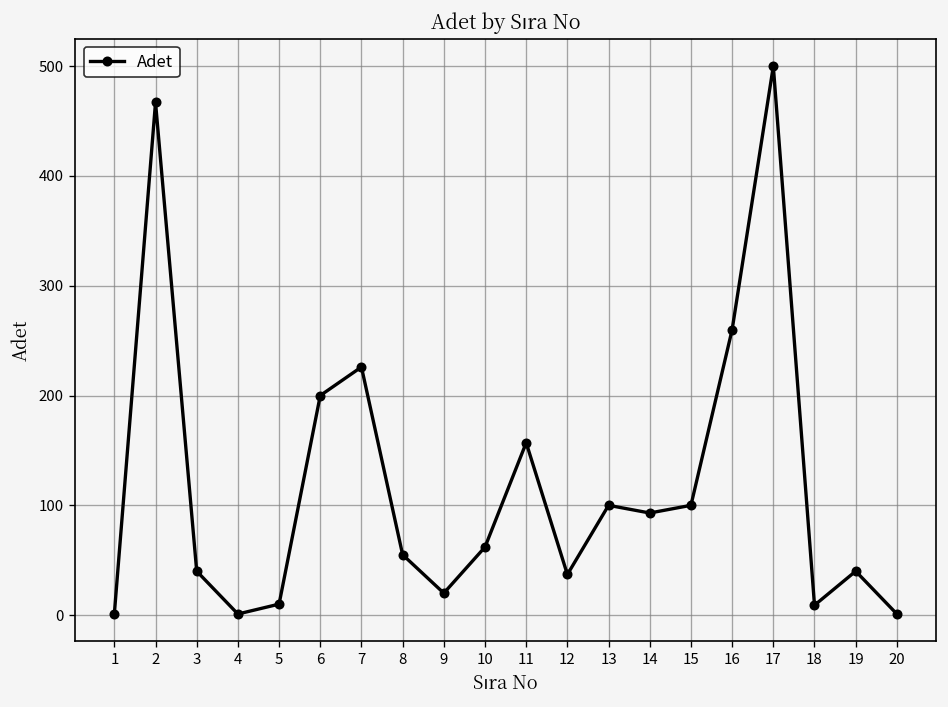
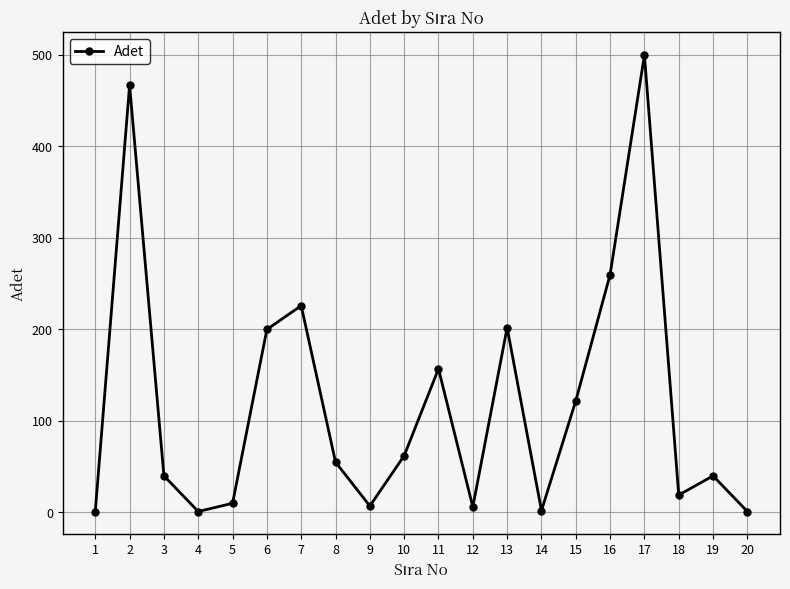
9: 20 -> 10
12: 40 -> 10
13: 100 -> 200
14: 90 -> 0
15: 100 -> 120
18: 10 -> 20
